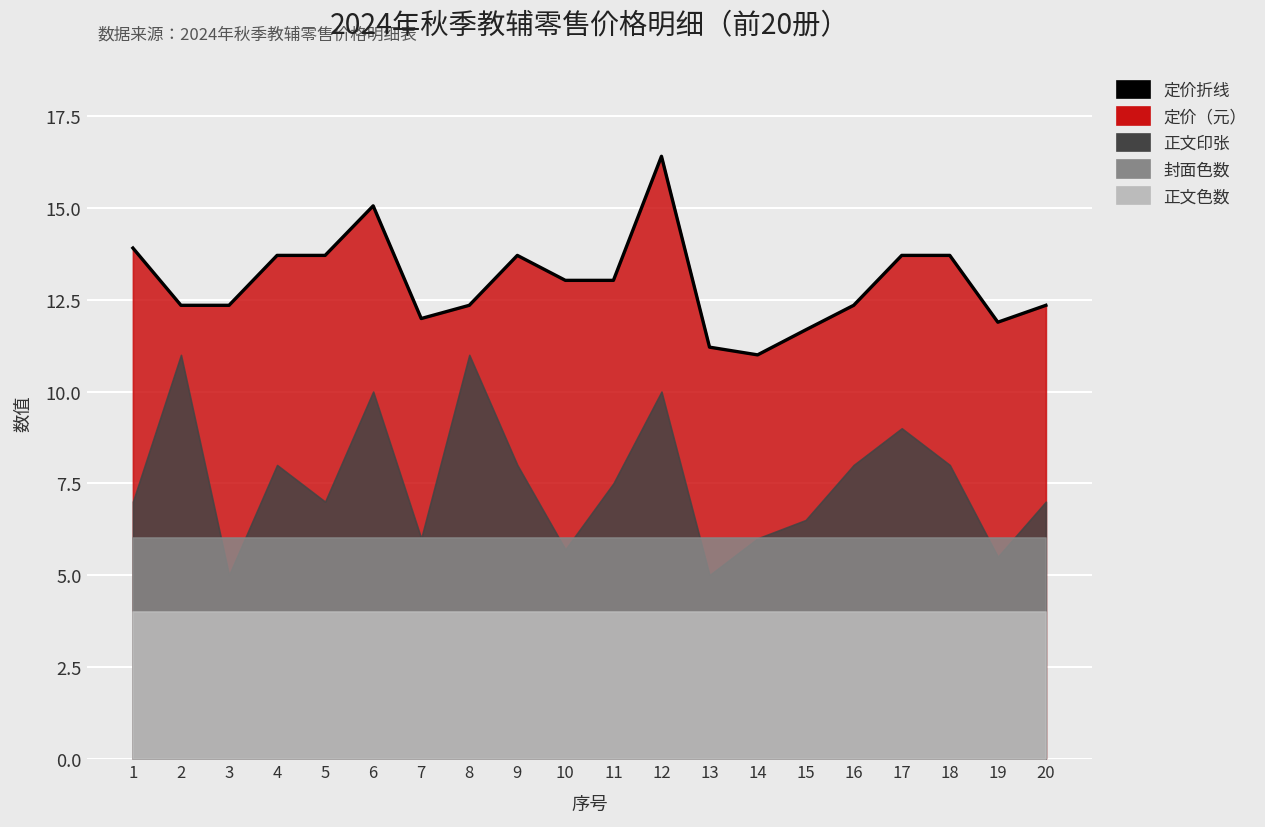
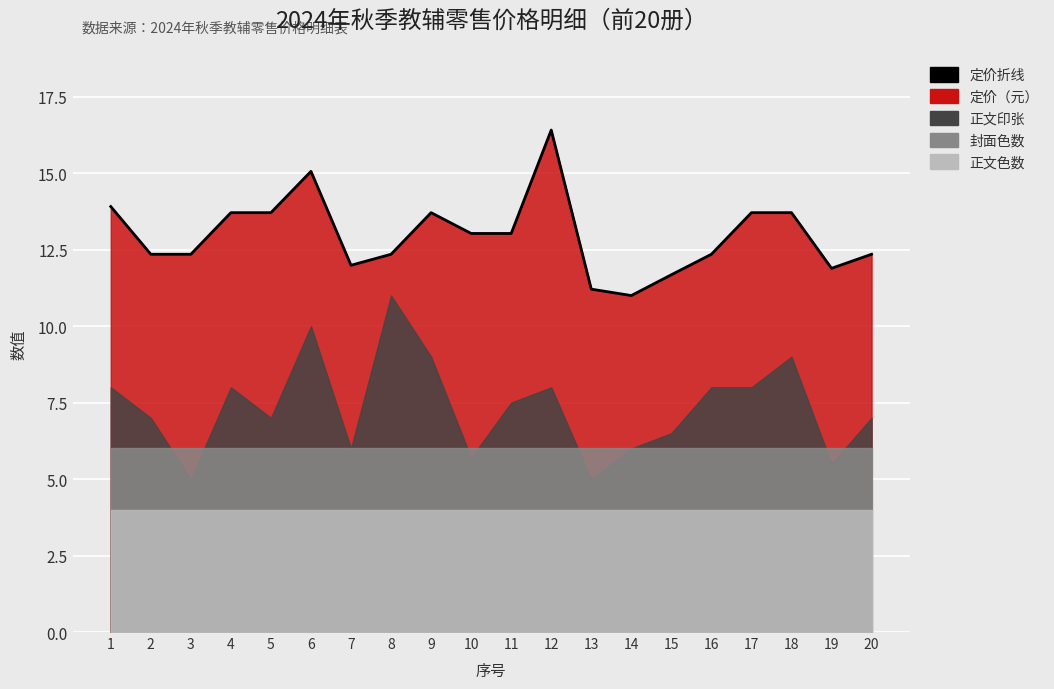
正文印张, 1: 7 -> 8
正文印张, 2: 11 -> 7
正文印张, 9: 8 -> 9
正文印张, 12: 10 -> 8
正文印张, 17: 9 -> 8
正文印张, 18: 8 -> 9
